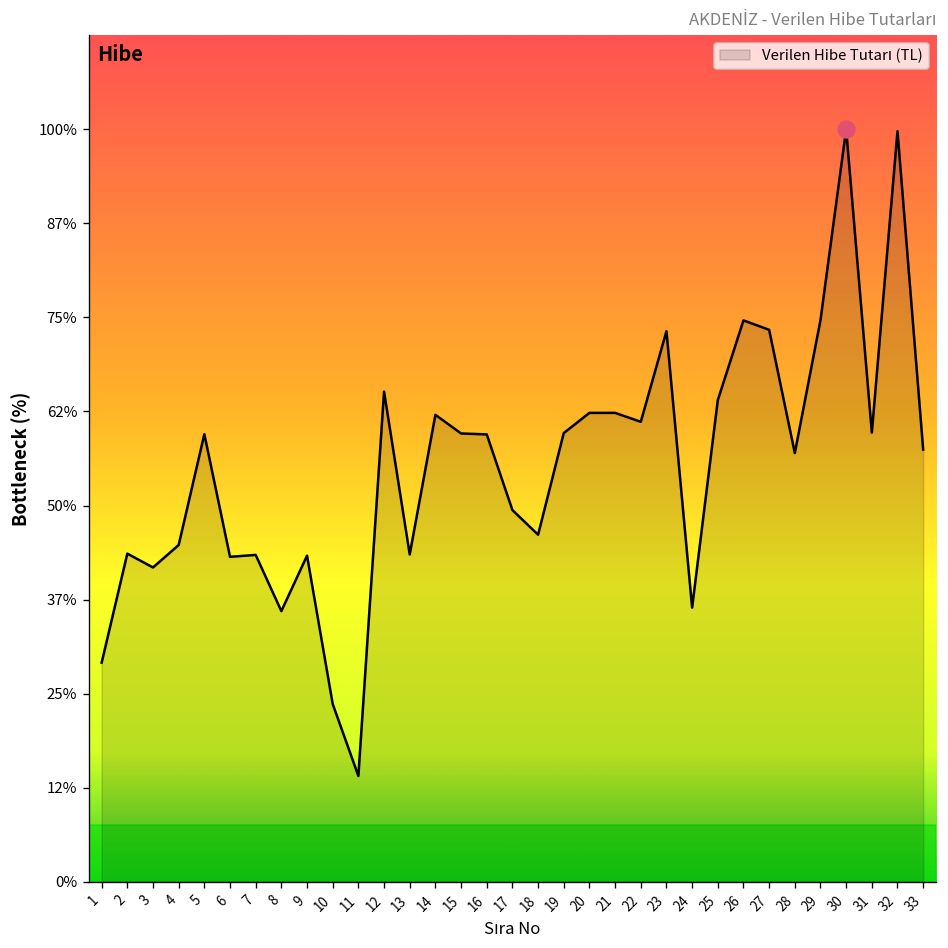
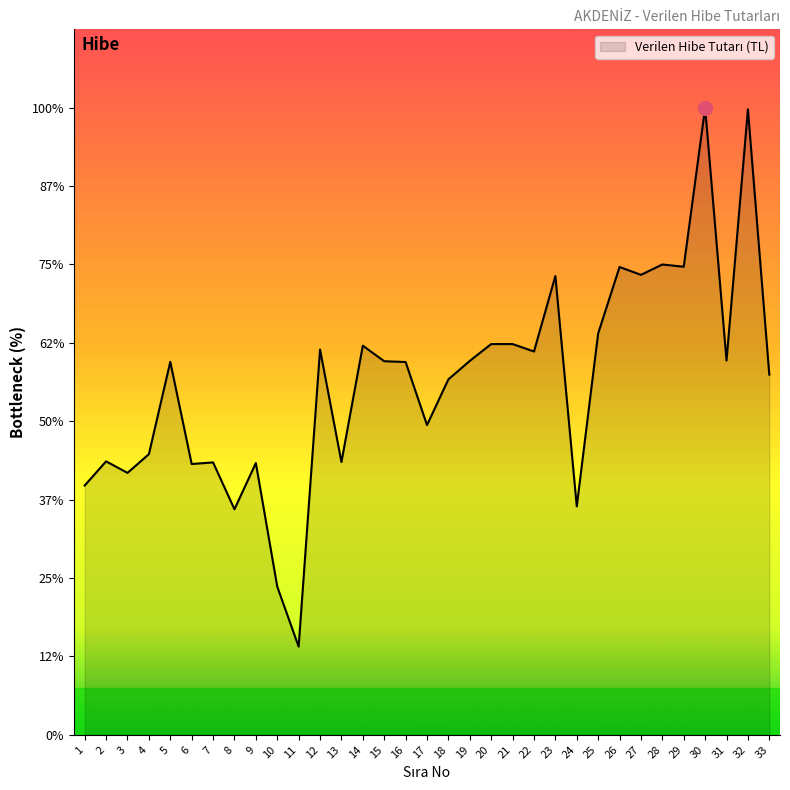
Verilen Hibe Tutarı (TL), 1: 29% -> 40%
Verilen Hibe Tutarı (TL), 12: 65% -> 61%
Verilen Hibe Tutarı (TL), 18: 46% -> 57%
Verilen Hibe Tutarı (TL), 28: 57% -> 75%
